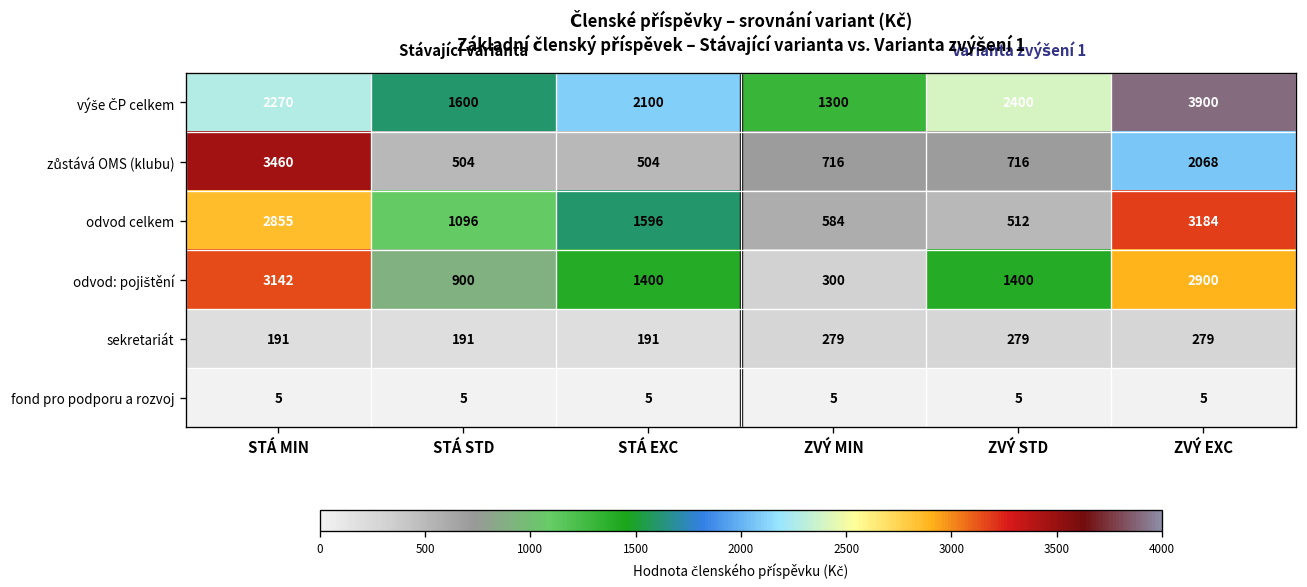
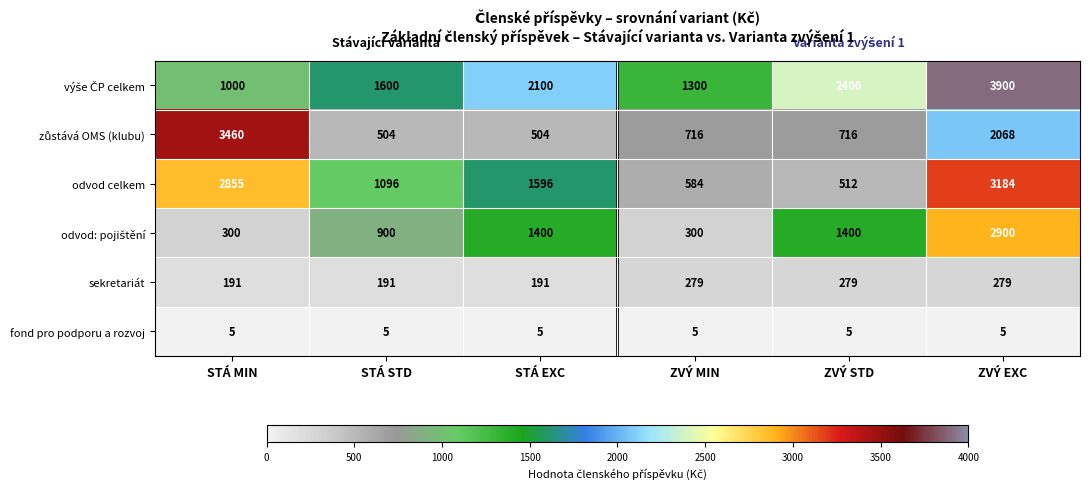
výše ČP celkem, STÁ MIN: 2270 -> 1000
odvod: pojištění, STÁ MIN: 3142 -> 300
